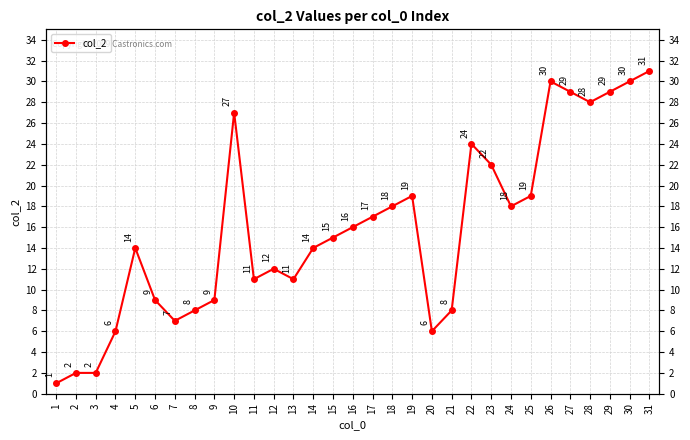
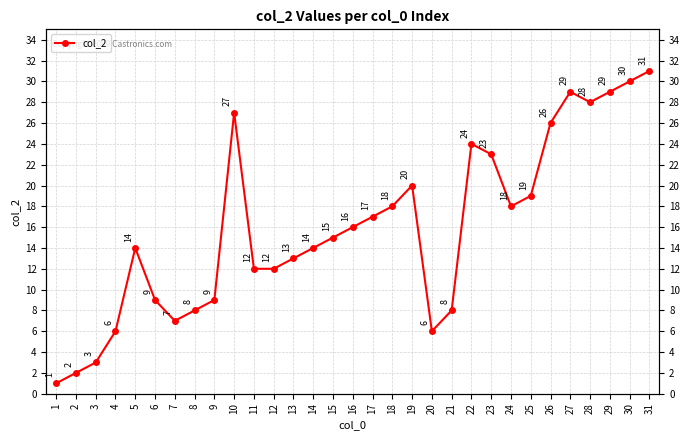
3: 2 -> 3
11: 11 -> 12
13: 11 -> 13
19: 19 -> 20
23: 22 -> 23
26: 30 -> 26
